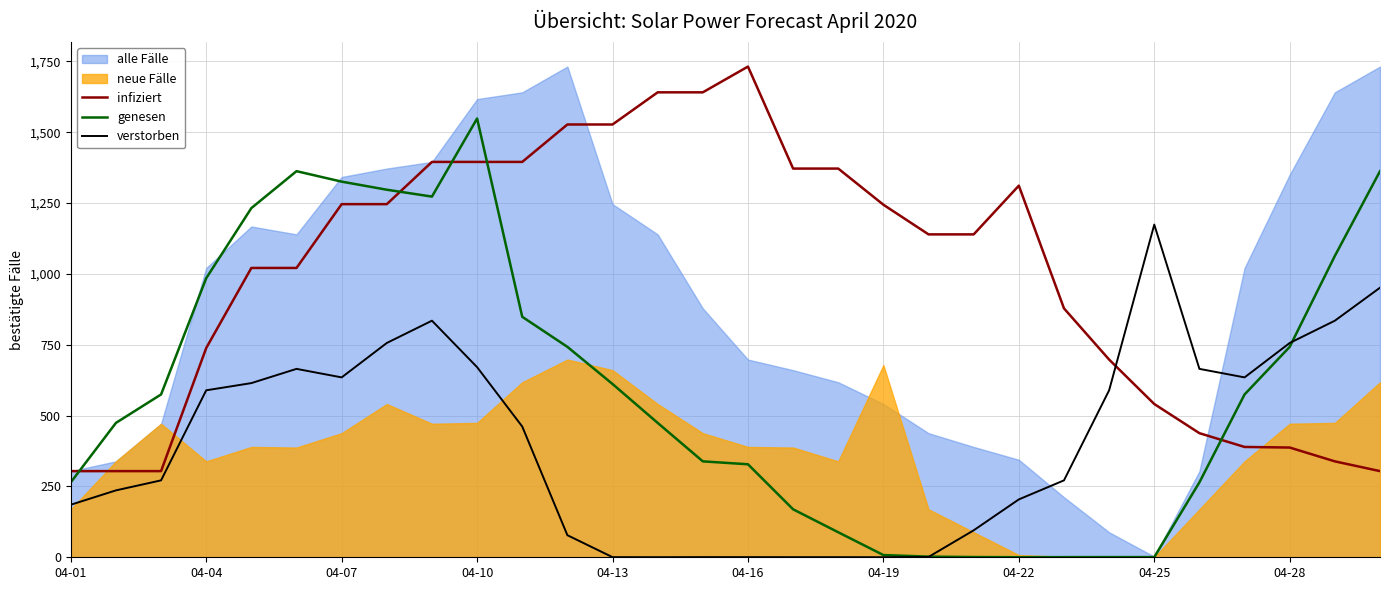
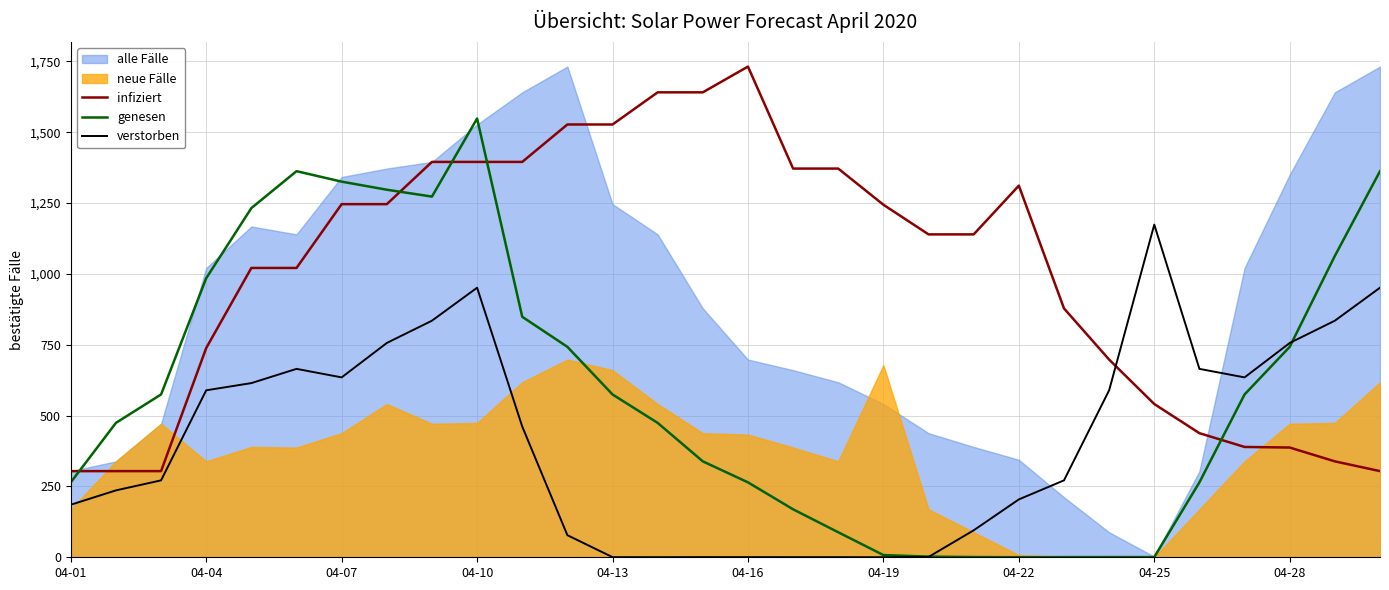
alle Fälle, 04-10: 1,620 -> 1,530
verstorben, 04-10: 670 -> 950
genesen, 04-13: 610 -> 570
genesen, 04-16: 330 -> 260
neue Fälle, 04-16: 390 -> 430
